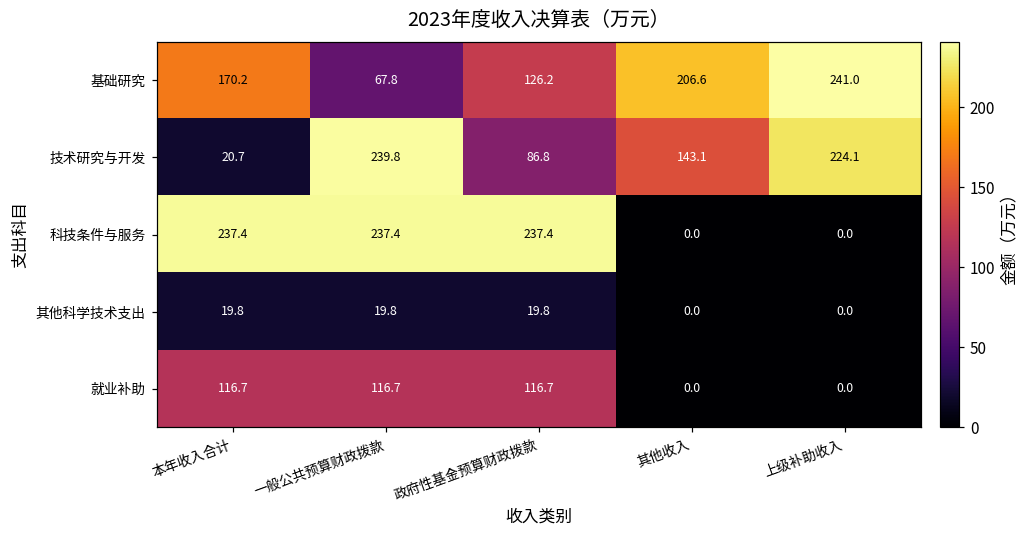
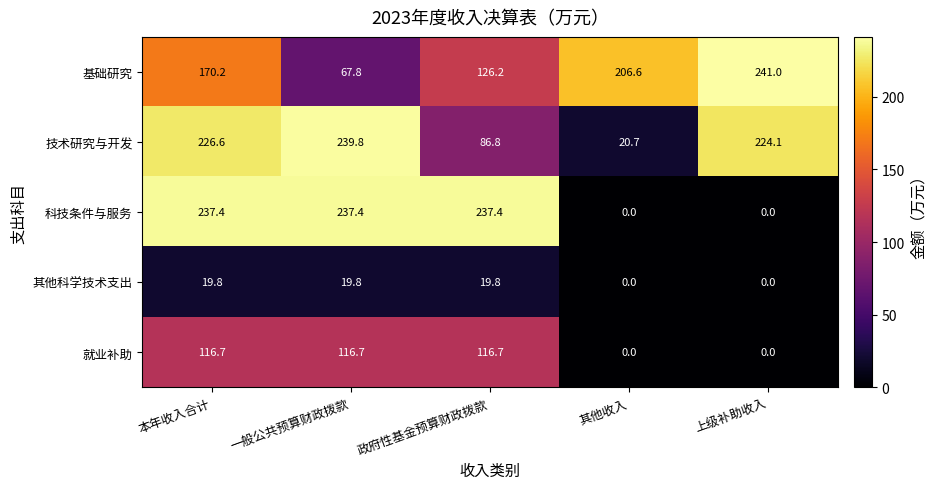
技术研究与开发, 本年收入合计: 20.7 -> 226.6
技术研究与开发, 其他收入: 143.1 -> 20.7
